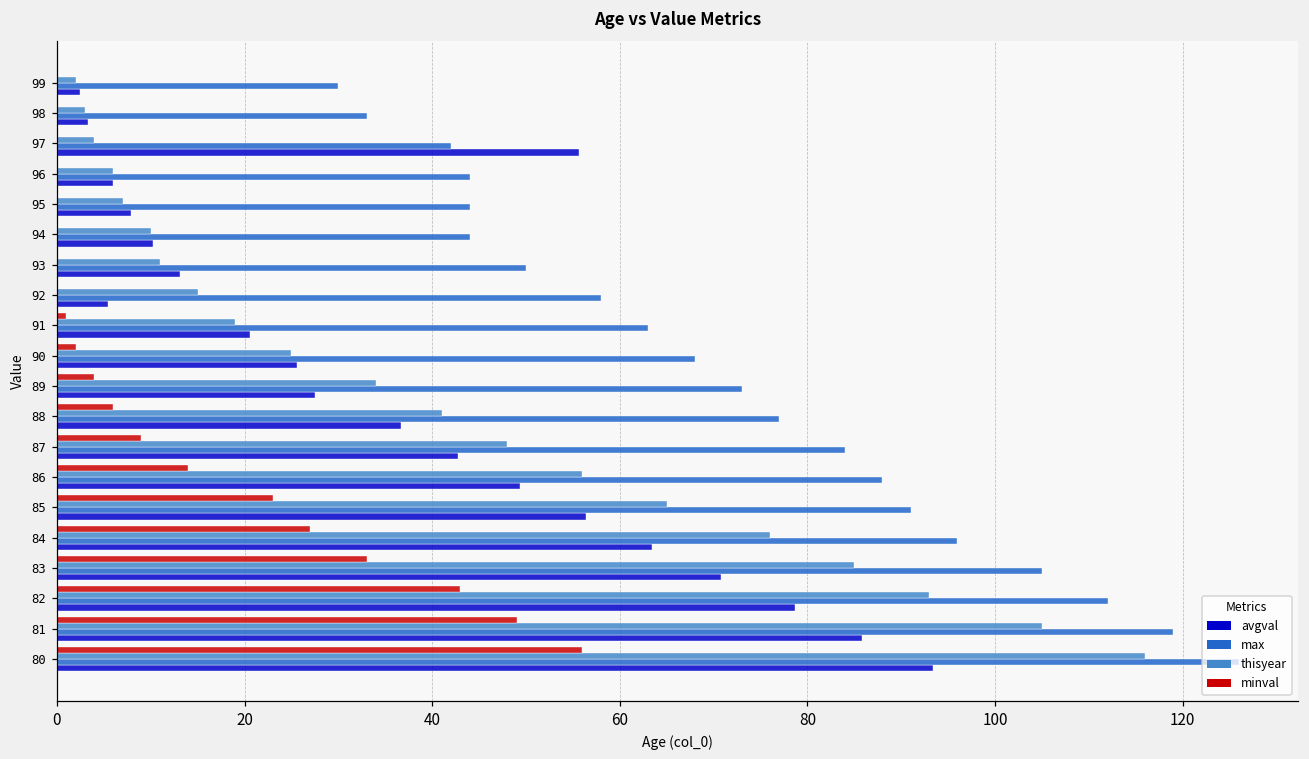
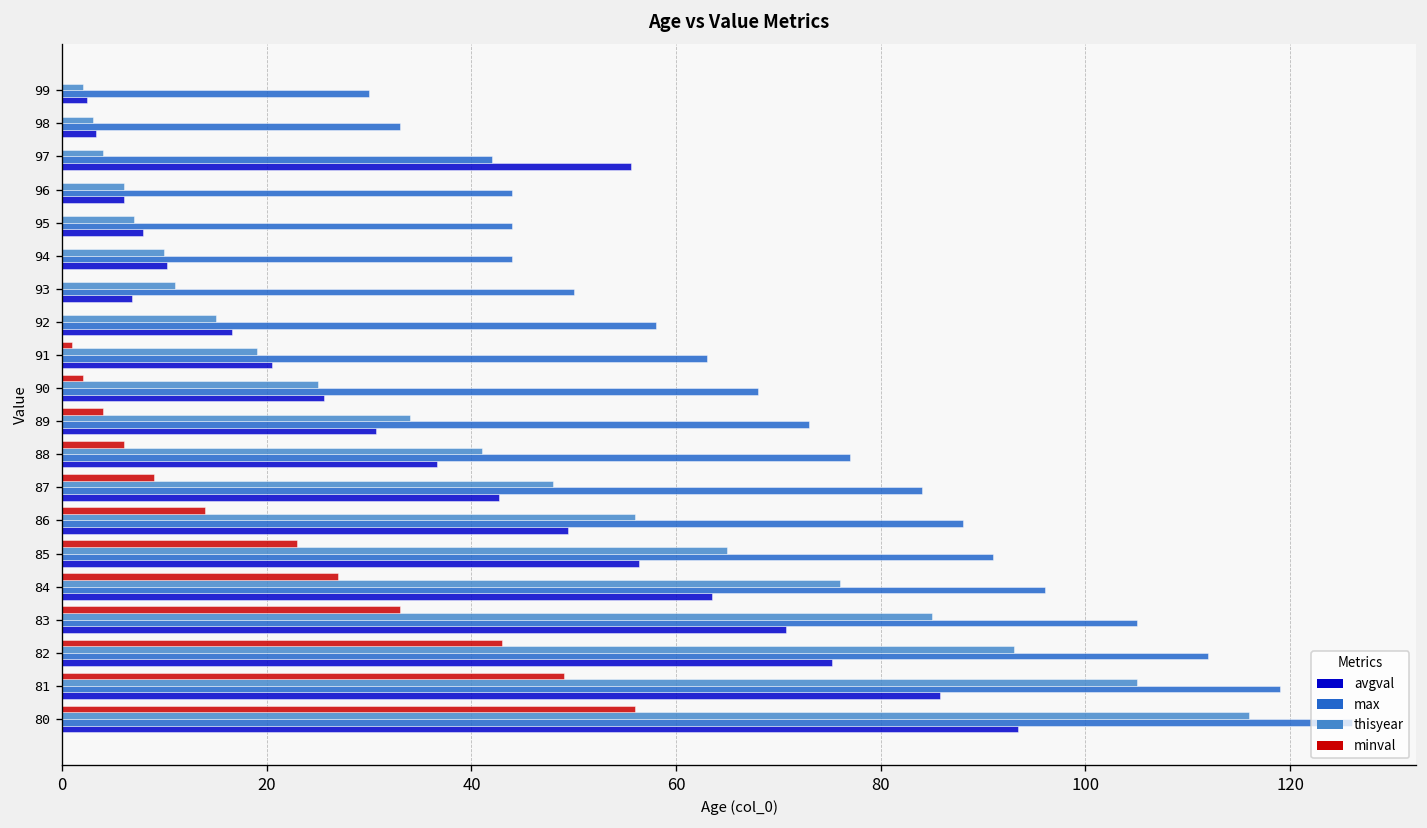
avgval, 93: 13 -> 7
avgval, 92: 5 -> 17
avgval, 89: 27 -> 31
avgval, 82: 79 -> 75
